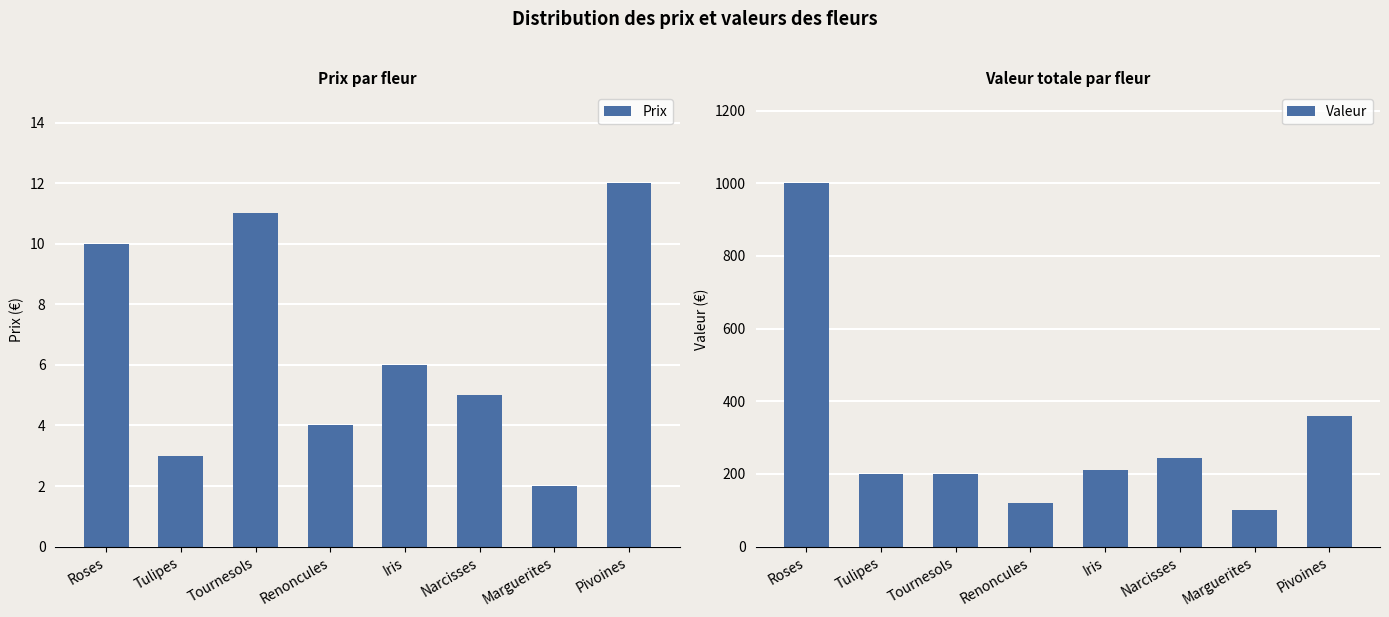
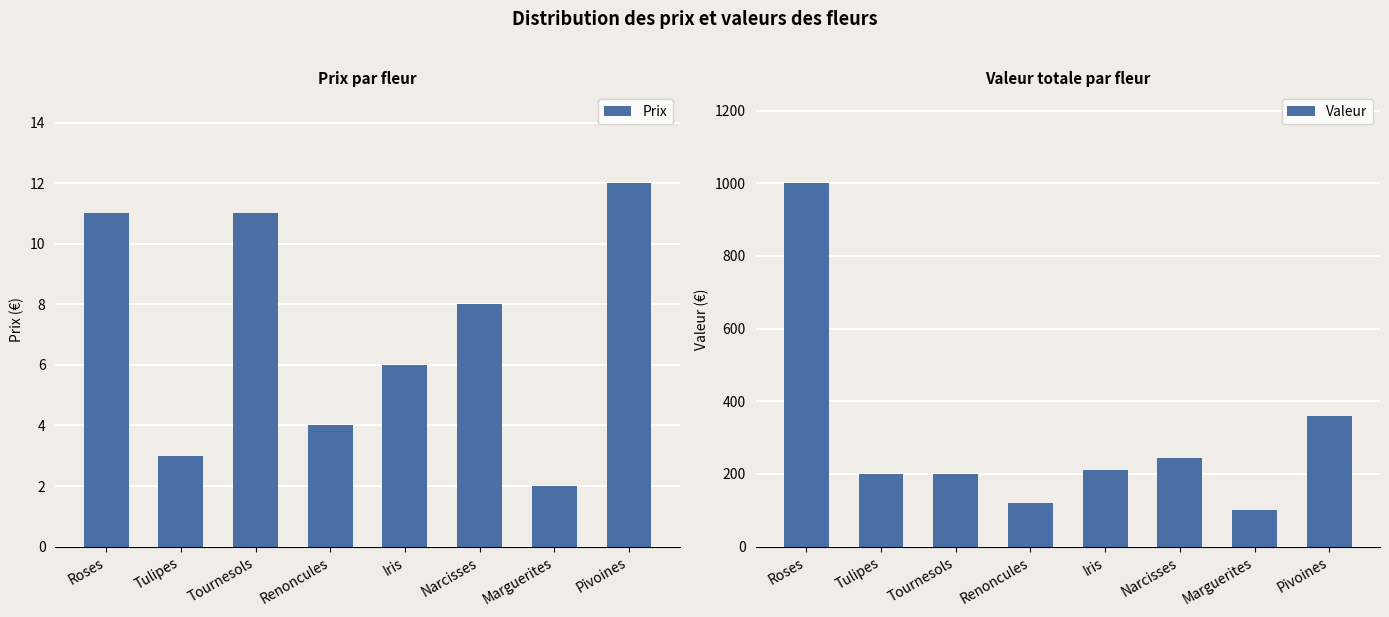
Prix par fleur, Roses: 10 -> 11
Prix par fleur, Narcisses: 5 -> 8
